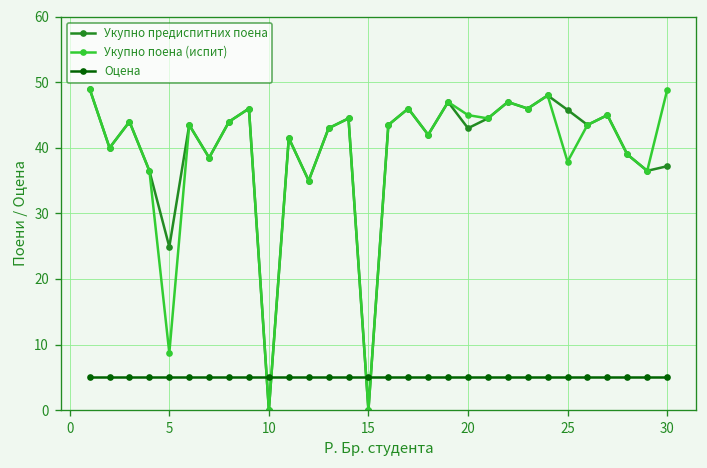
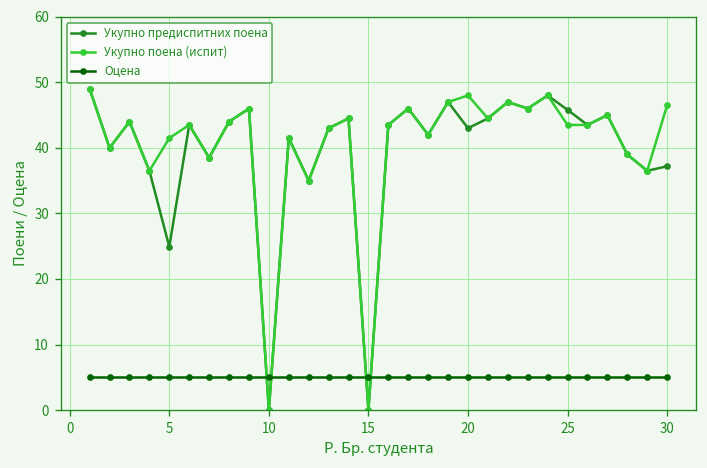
Укупно поена (испит), 5: 9 -> 42
Укупно поена (испит), 20: 45 -> 48
Укупно поена (испит), 25: 38 -> 44
Укупно поена (испит), 30: 49 -> 47
